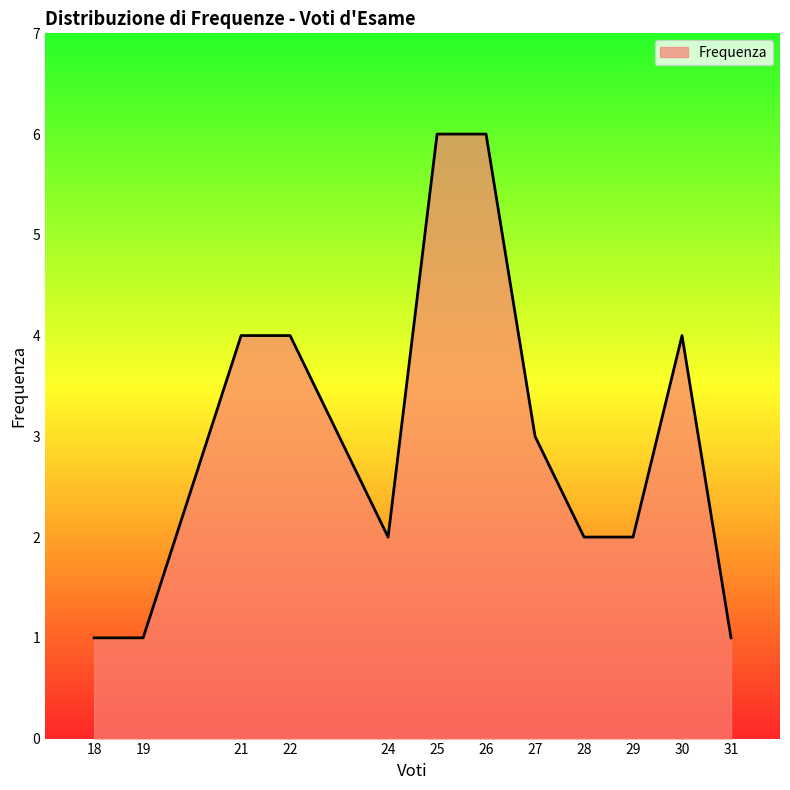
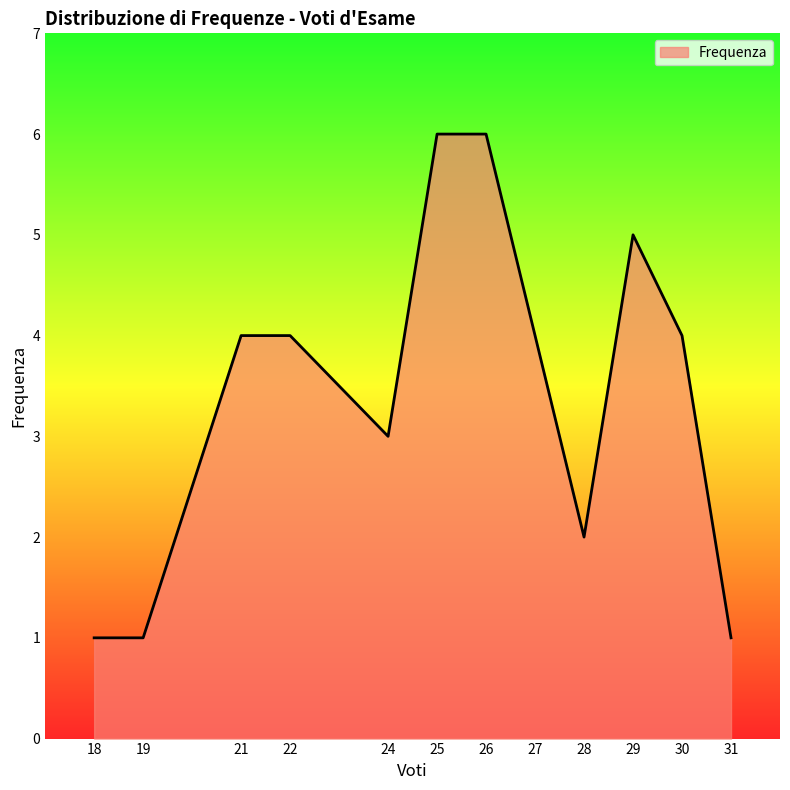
24: 2 -> 3
27: 3 -> 4
29: 2 -> 5
